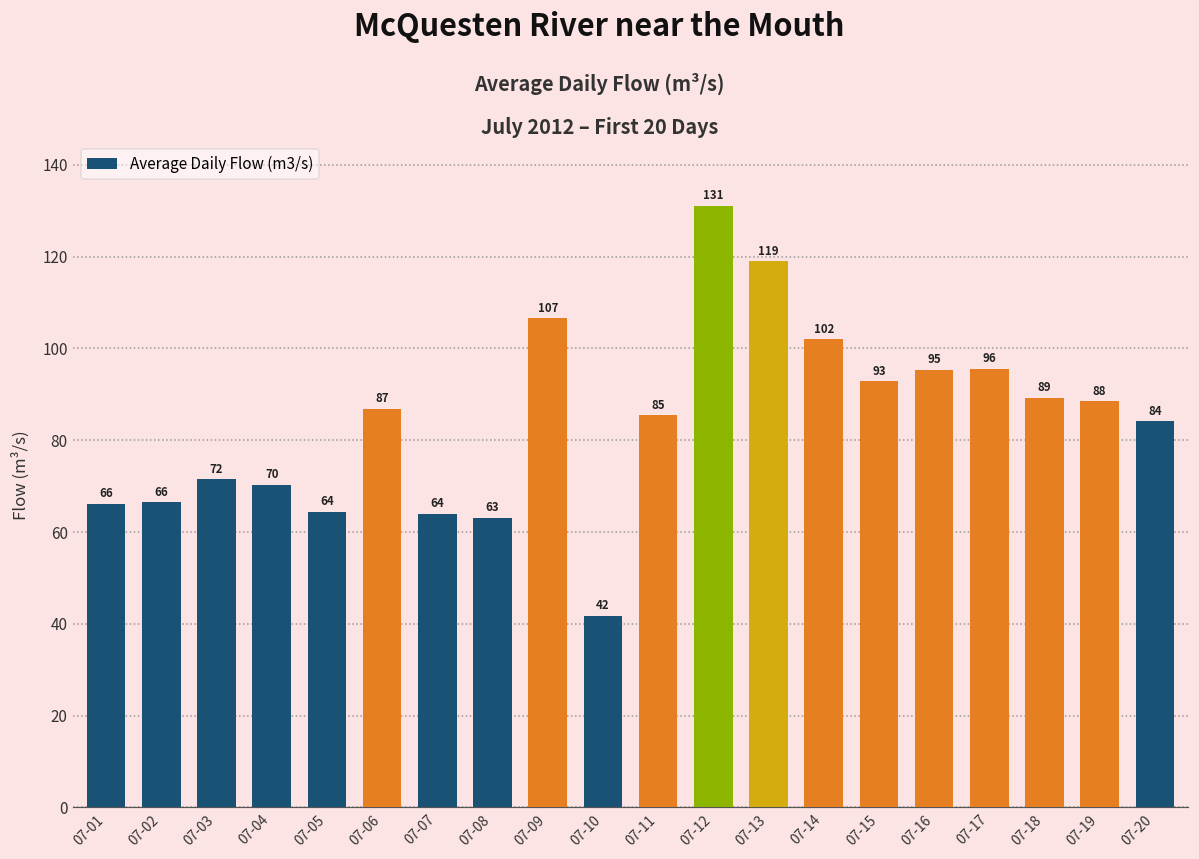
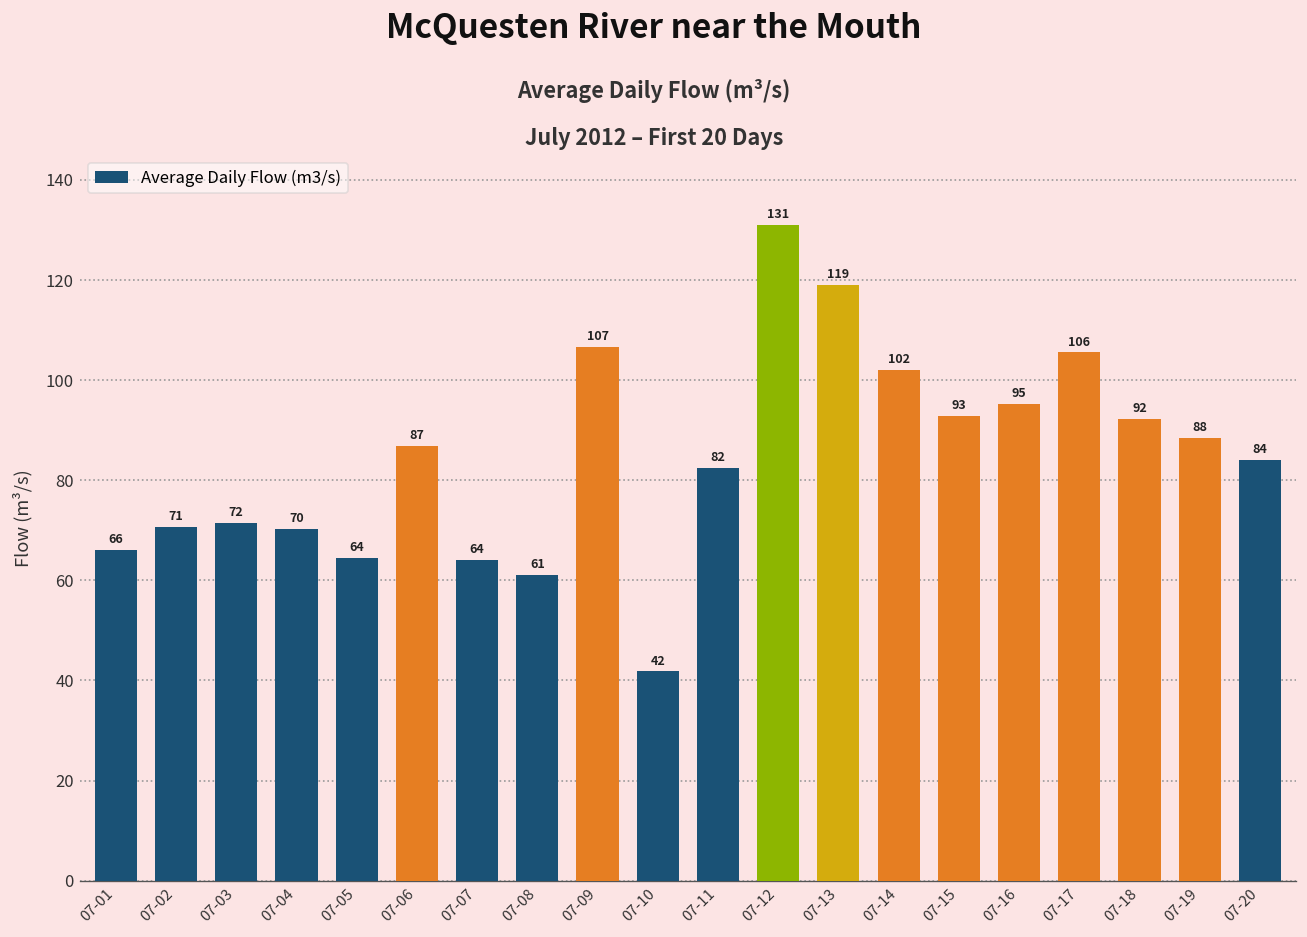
07-02: 66 -> 71
07-08: 63 -> 61
07-11: 85 -> 82
07-17: 96 -> 106
07-18: 89 -> 92
